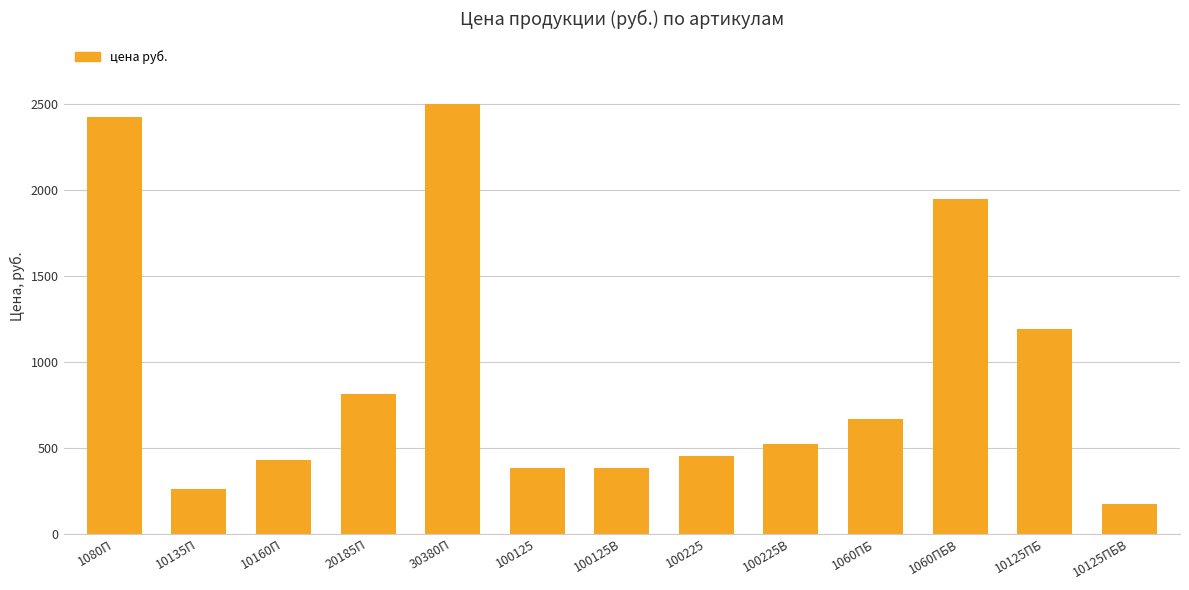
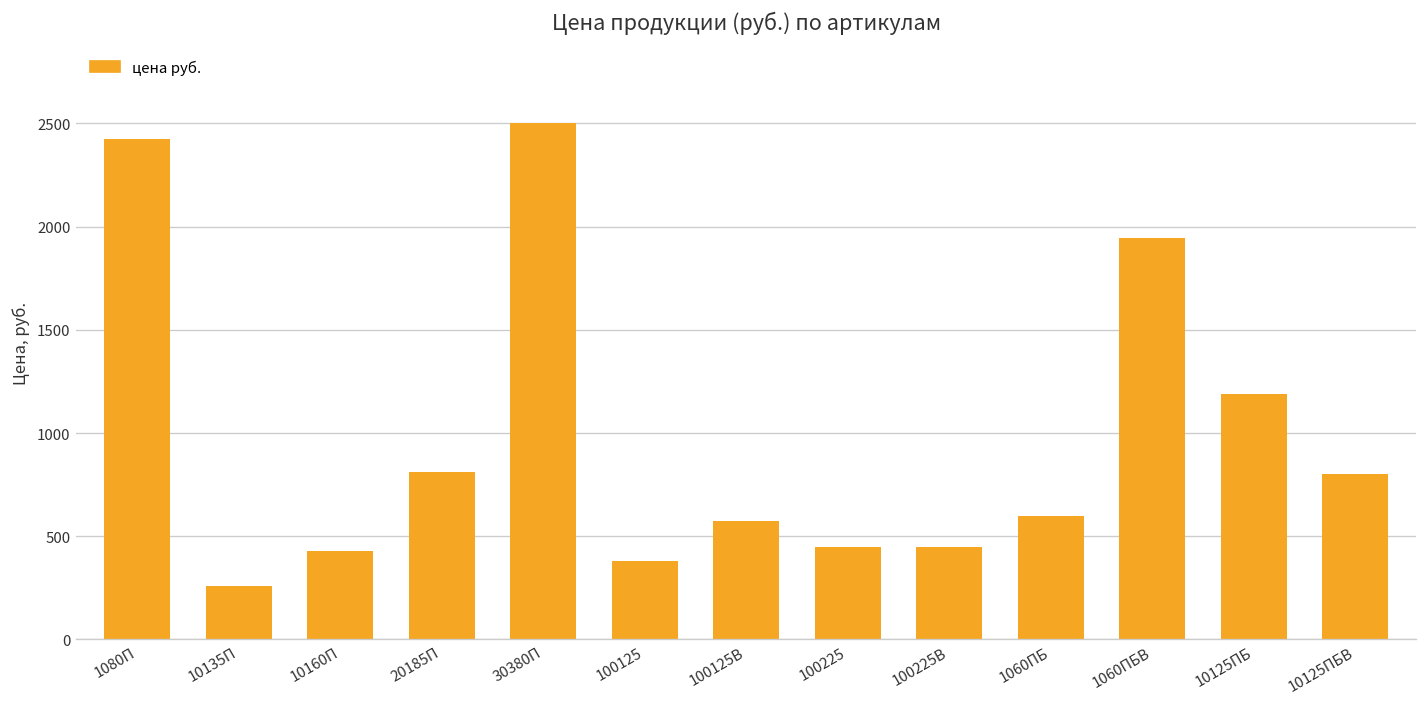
100125В: 380 -> 570
100225В: 520 -> 450
1060ПБ: 670 -> 600
10125ПБВ: 170 -> 800
